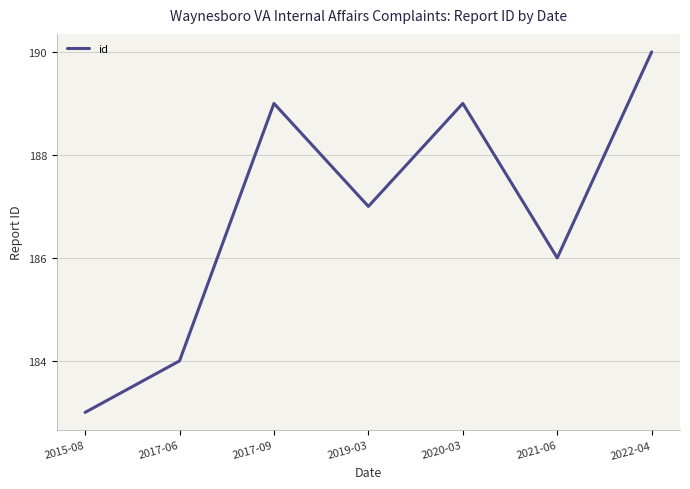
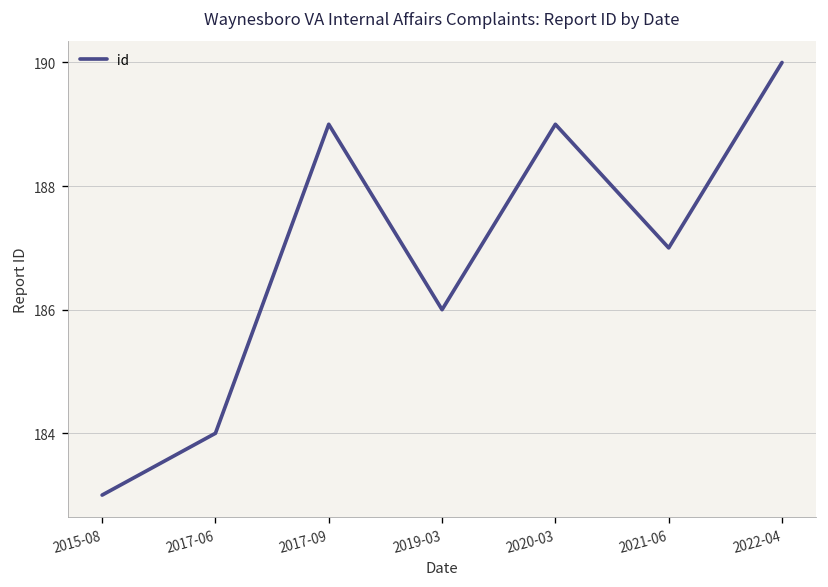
2019-03: 187 -> 186
2021-06: 186 -> 187
